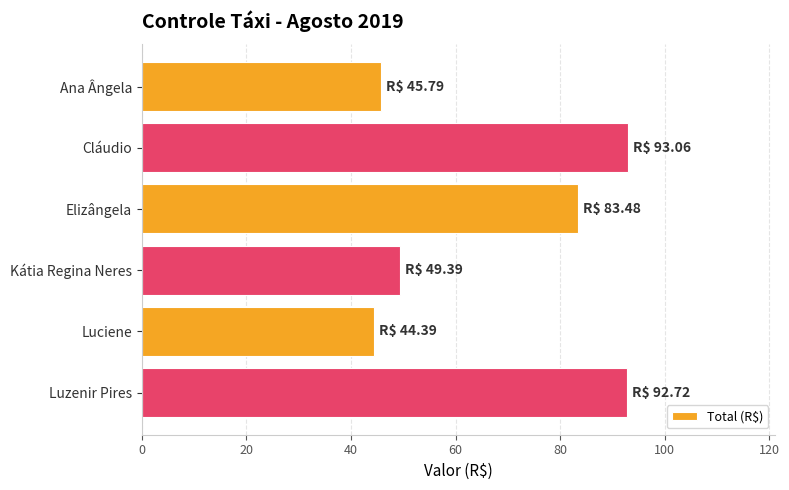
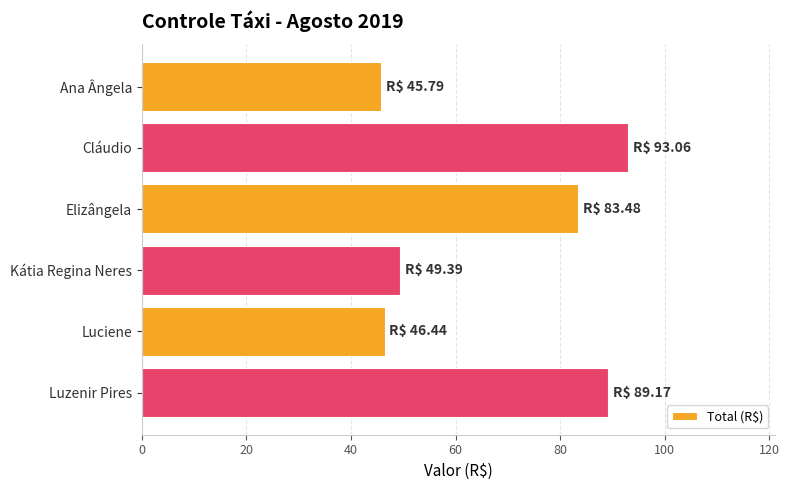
Luciene: 44.39 -> 46.44
Luzenir Pires: 92.72 -> 89.17
